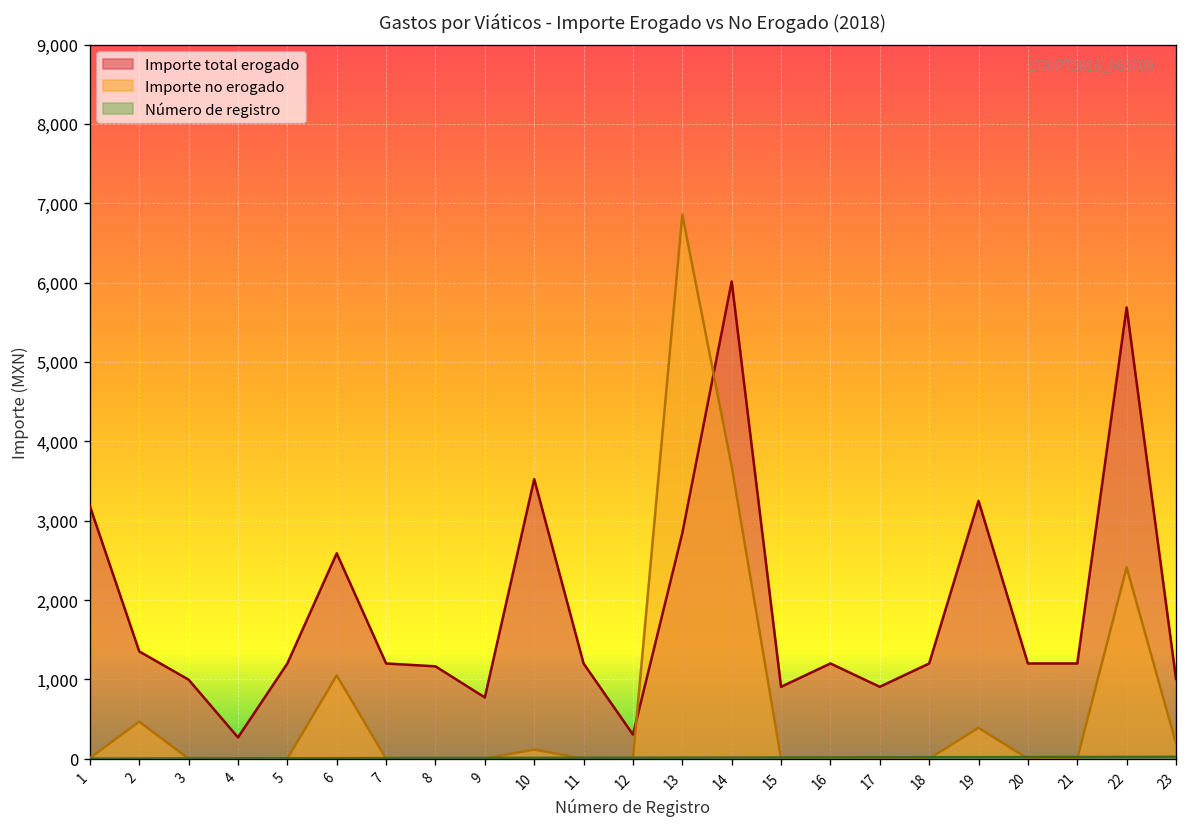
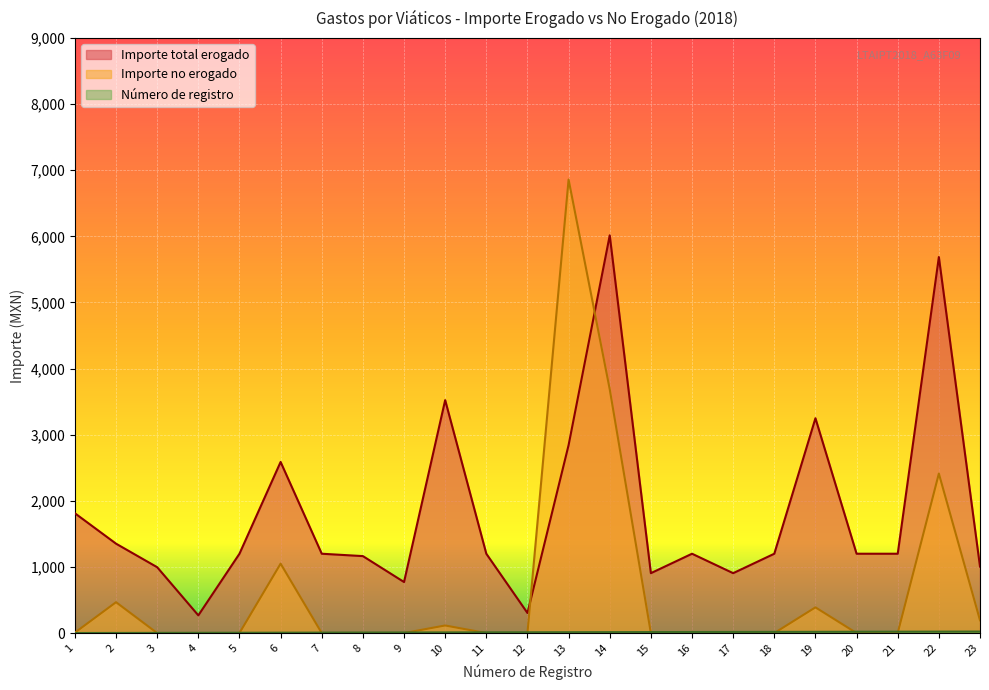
Importe total erogado, 1: 3,200 -> 1,800
